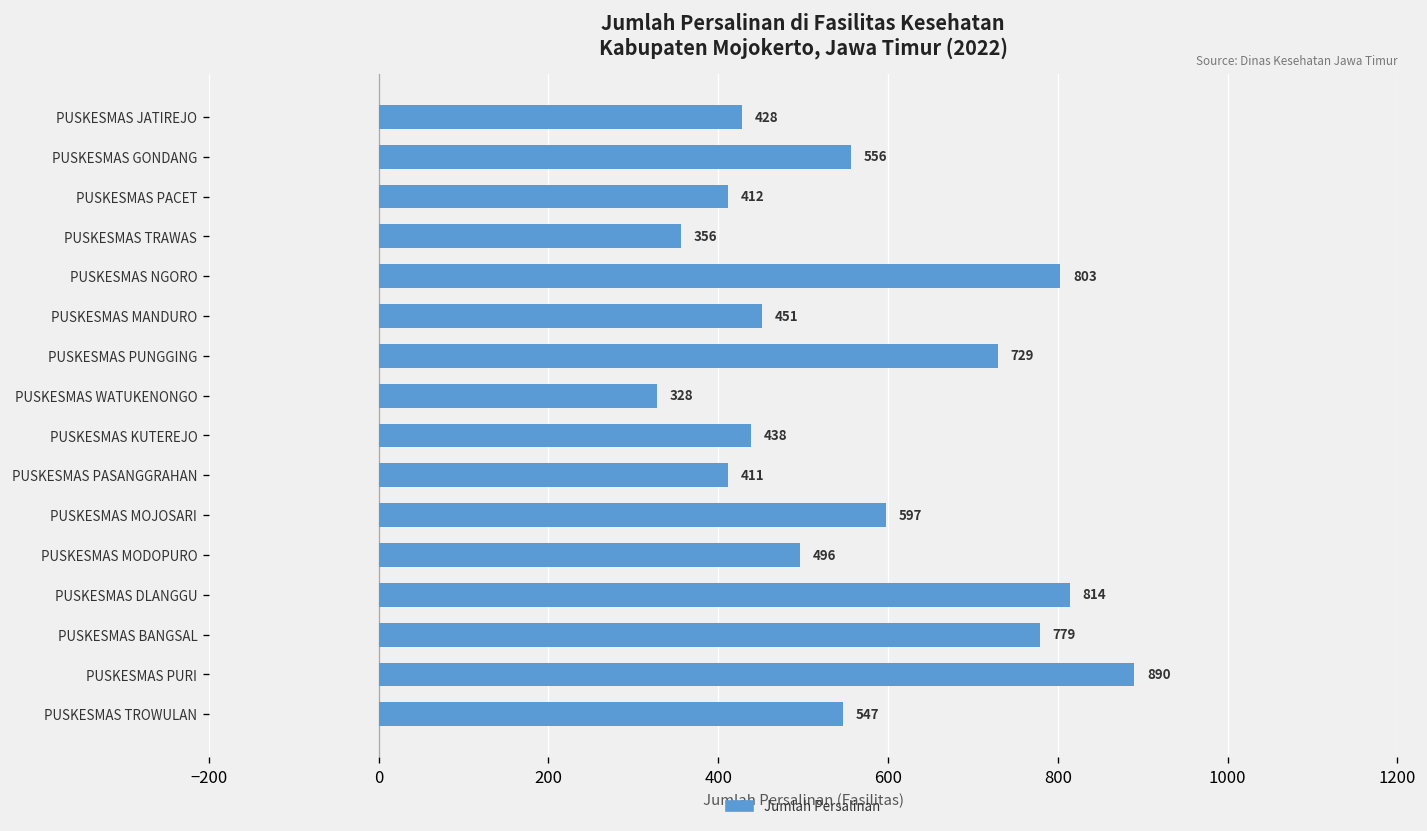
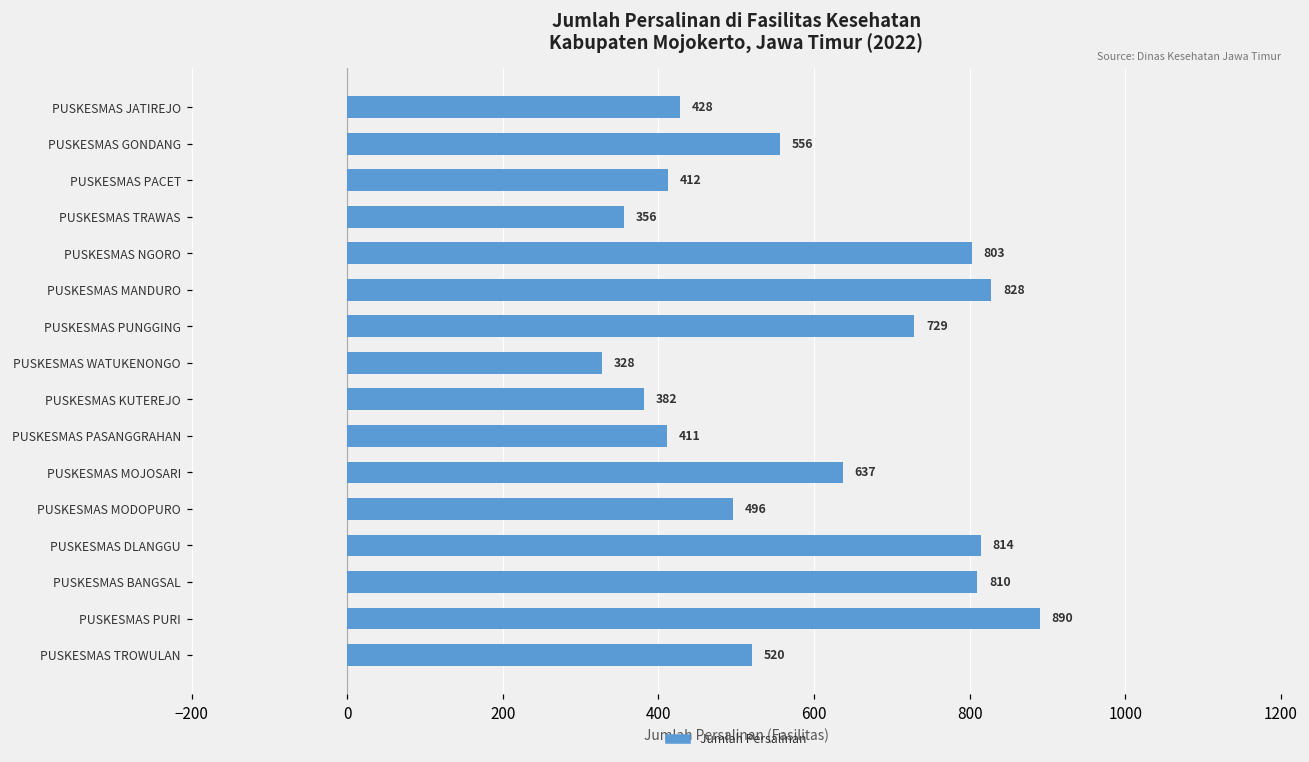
PUSKESMAS MANDURO: 451 -> 828
PUSKESMAS KUTEREJO: 438 -> 382
PUSKESMAS MOJOSARI: 597 -> 637
PUSKESMAS BANGSAL: 779 -> 810
PUSKESMAS TROWULAN: 547 -> 520
